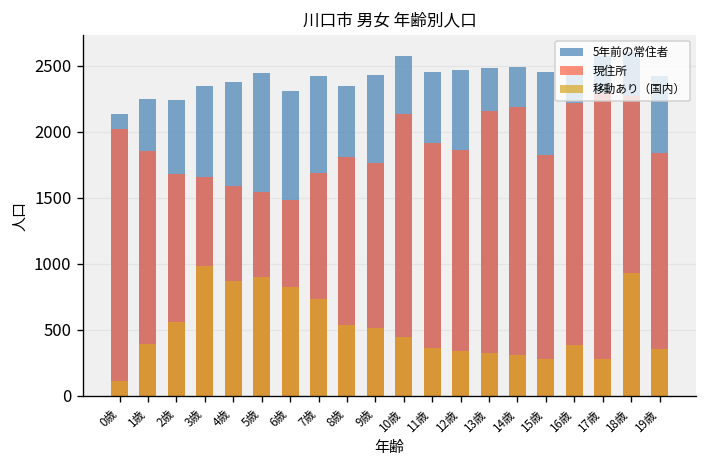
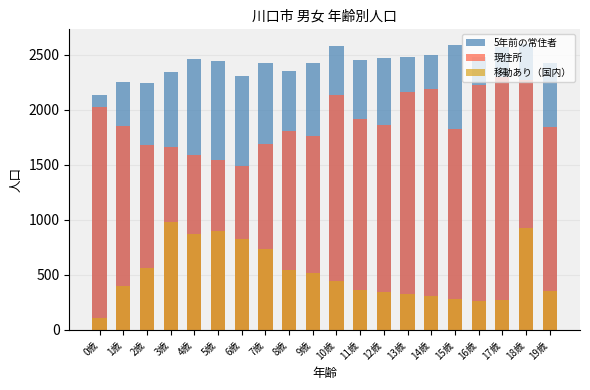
5年前の常住者, 4歳: 2380 -> 2460
5年前の常住者, 15歳: 2460 -> 2590
移動あり（国内）, 16歳: 390 -> 260
